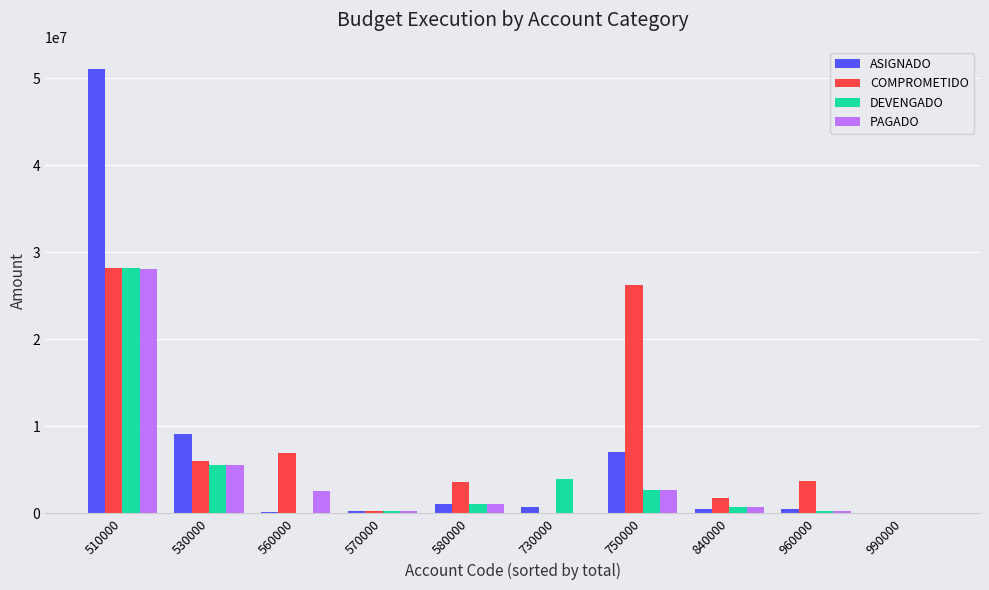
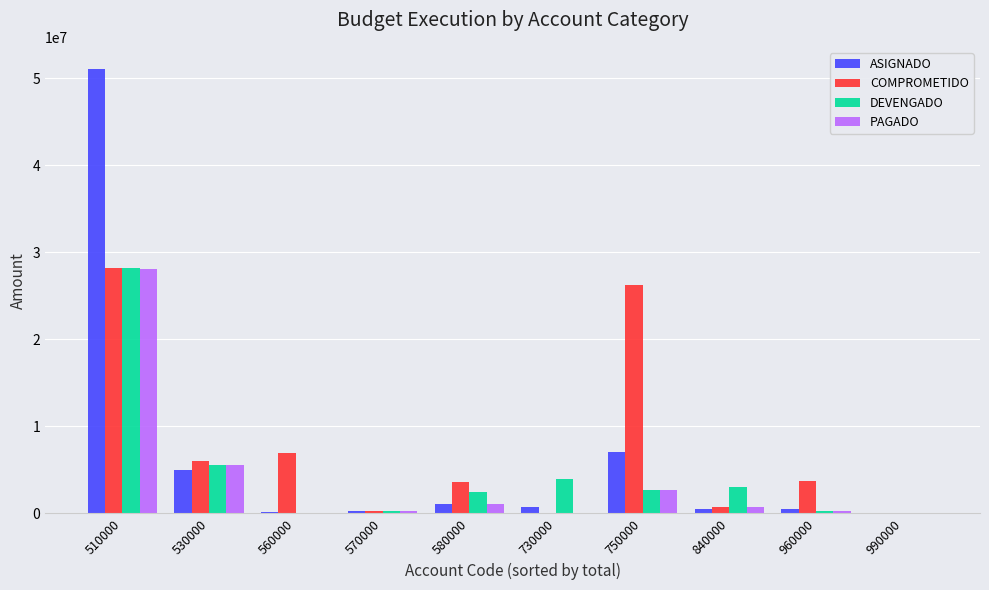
ASIGNADO, 530000: 9000000 -> 5000000
PAGADO, 560000: 3000000 -> 0
DEVENGADO, 580000: 1000000 -> 3000000
COMPROMETIDO, 840000: 2000000 -> 1000000
DEVENGADO, 840000: 1000000 -> 3000000
